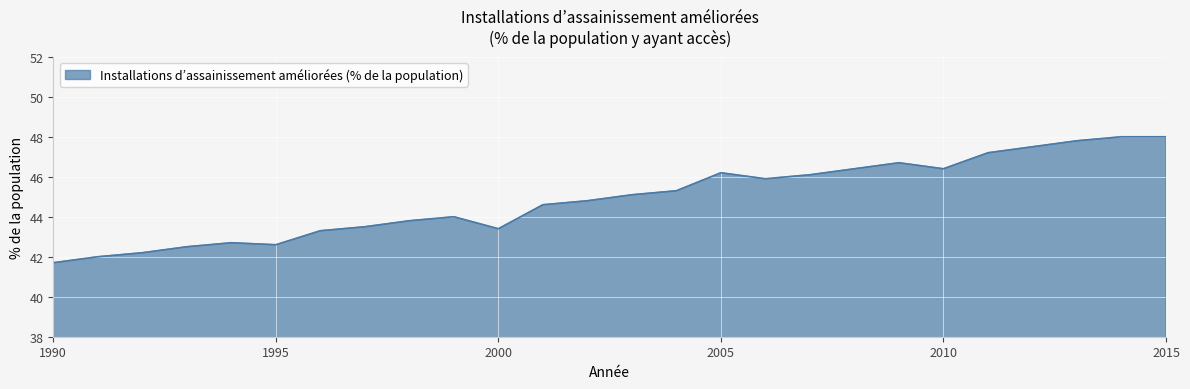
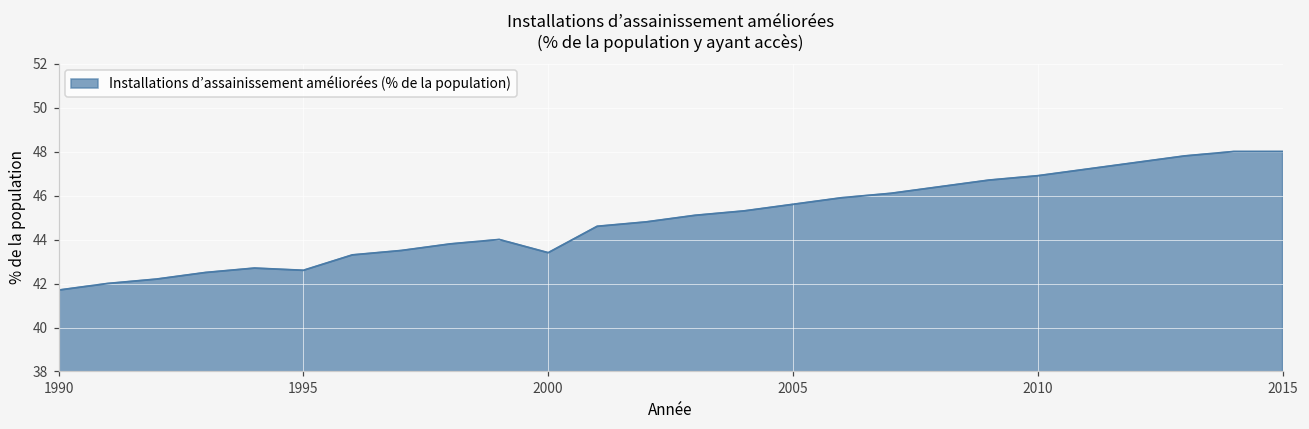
2005: 46.2 -> 45.6
2010: 46.4 -> 46.9
